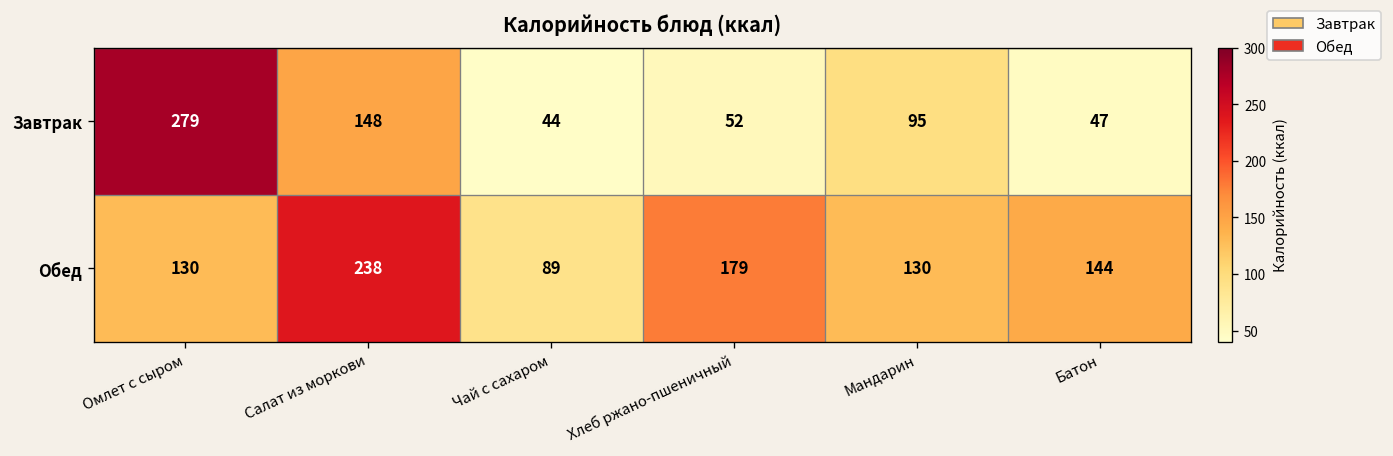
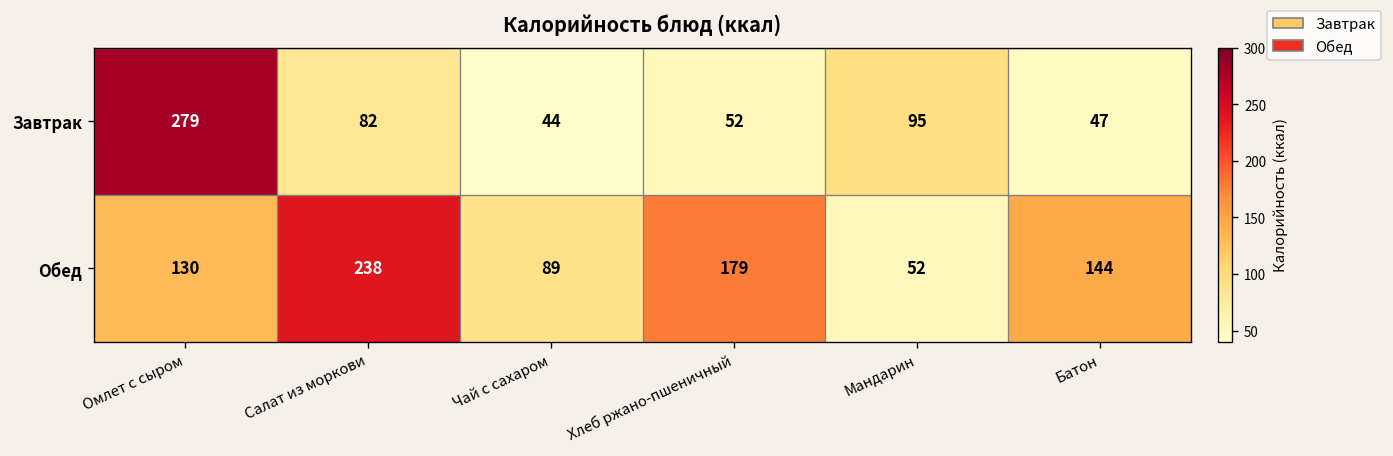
Завтрак, Салат из моркови: 148 -> 82
Обед, Мандарин: 130 -> 52
